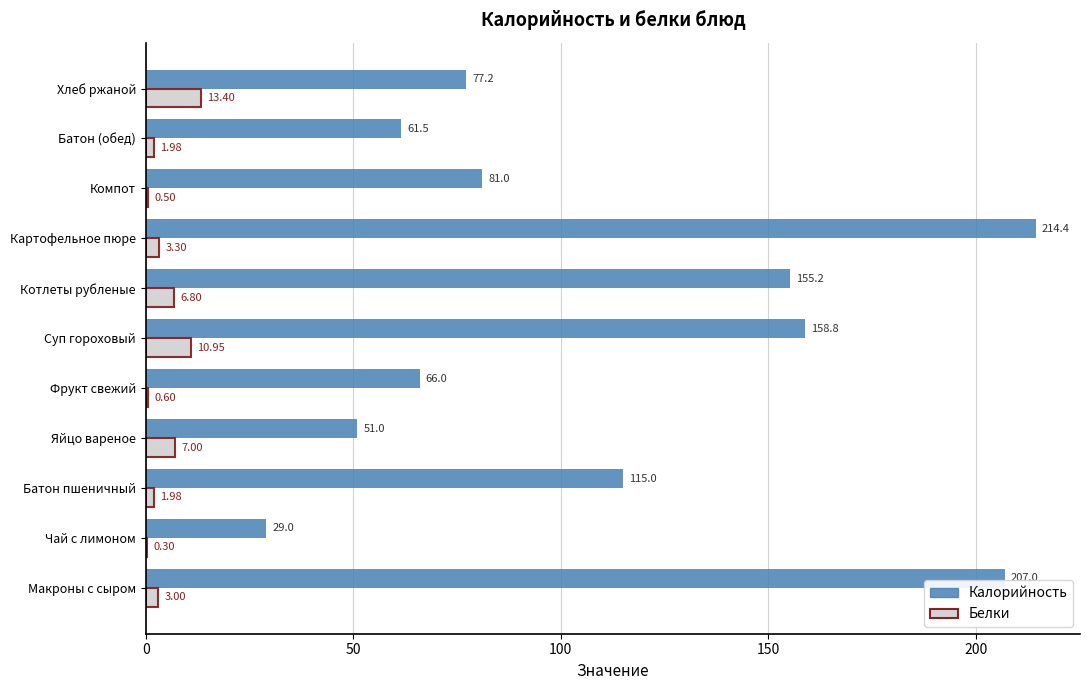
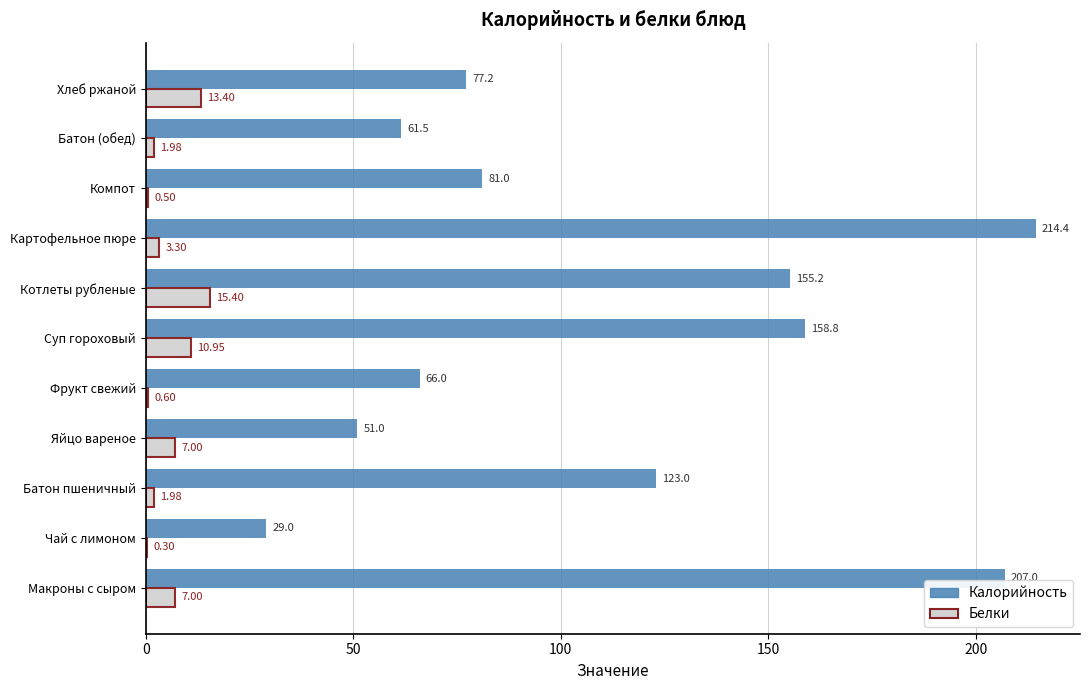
Белки, Котлеты рубленые: 6.80 -> 15.40
Калорийность, Батон пшеничный: 115.0 -> 123.0
Белки, Макроны с сыром: 3.00 -> 7.00
